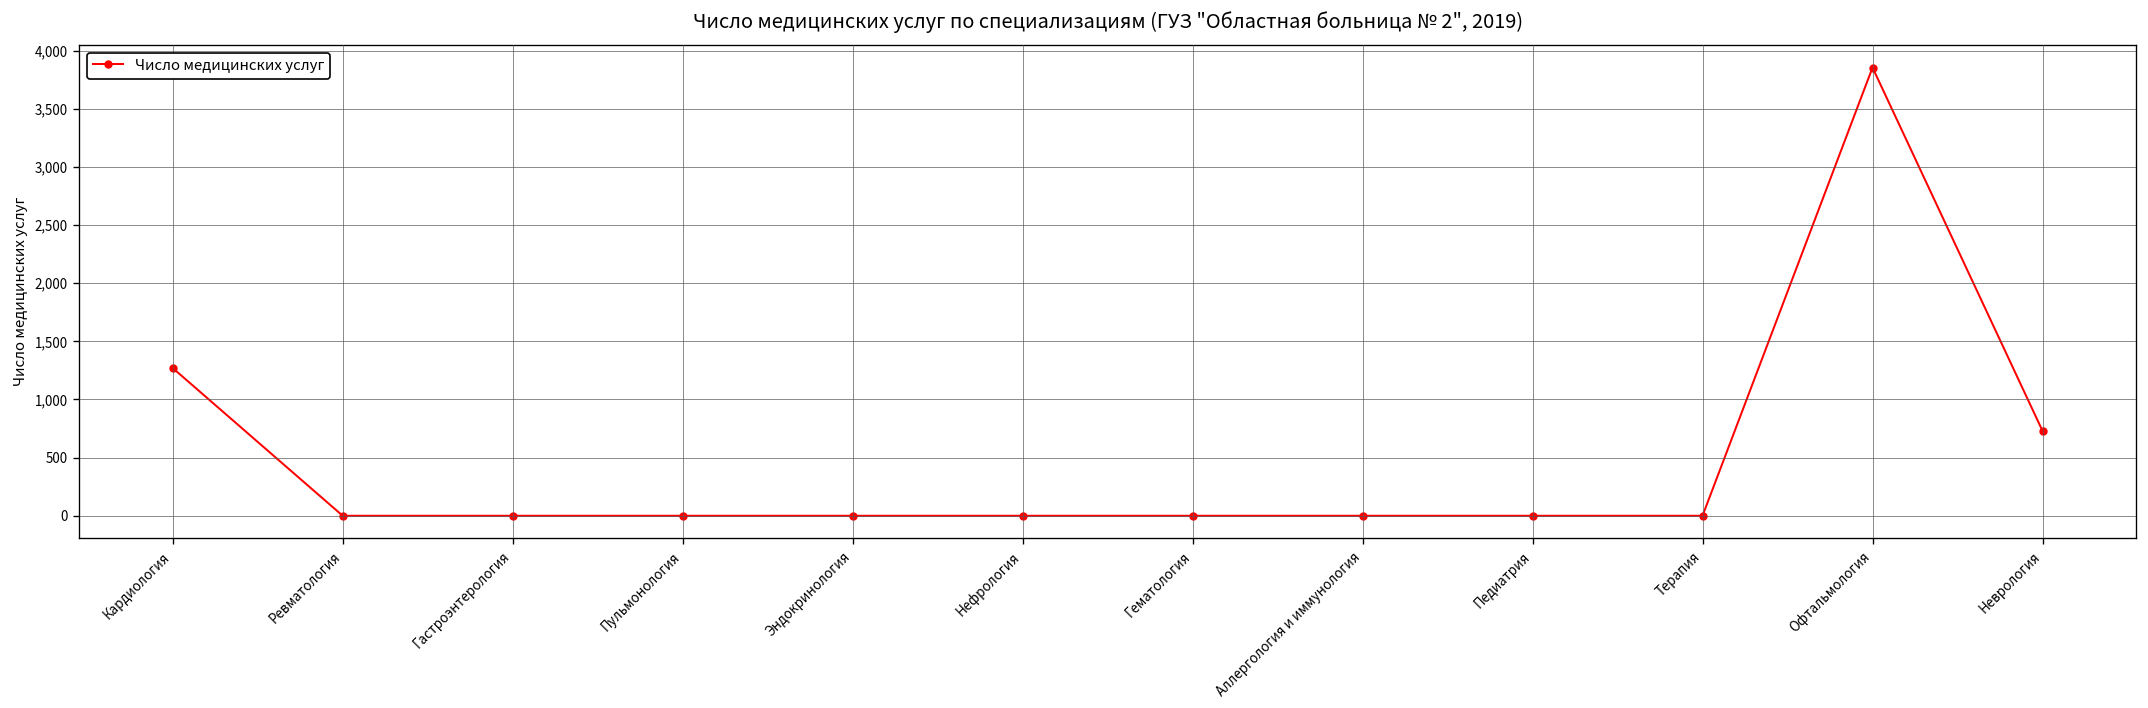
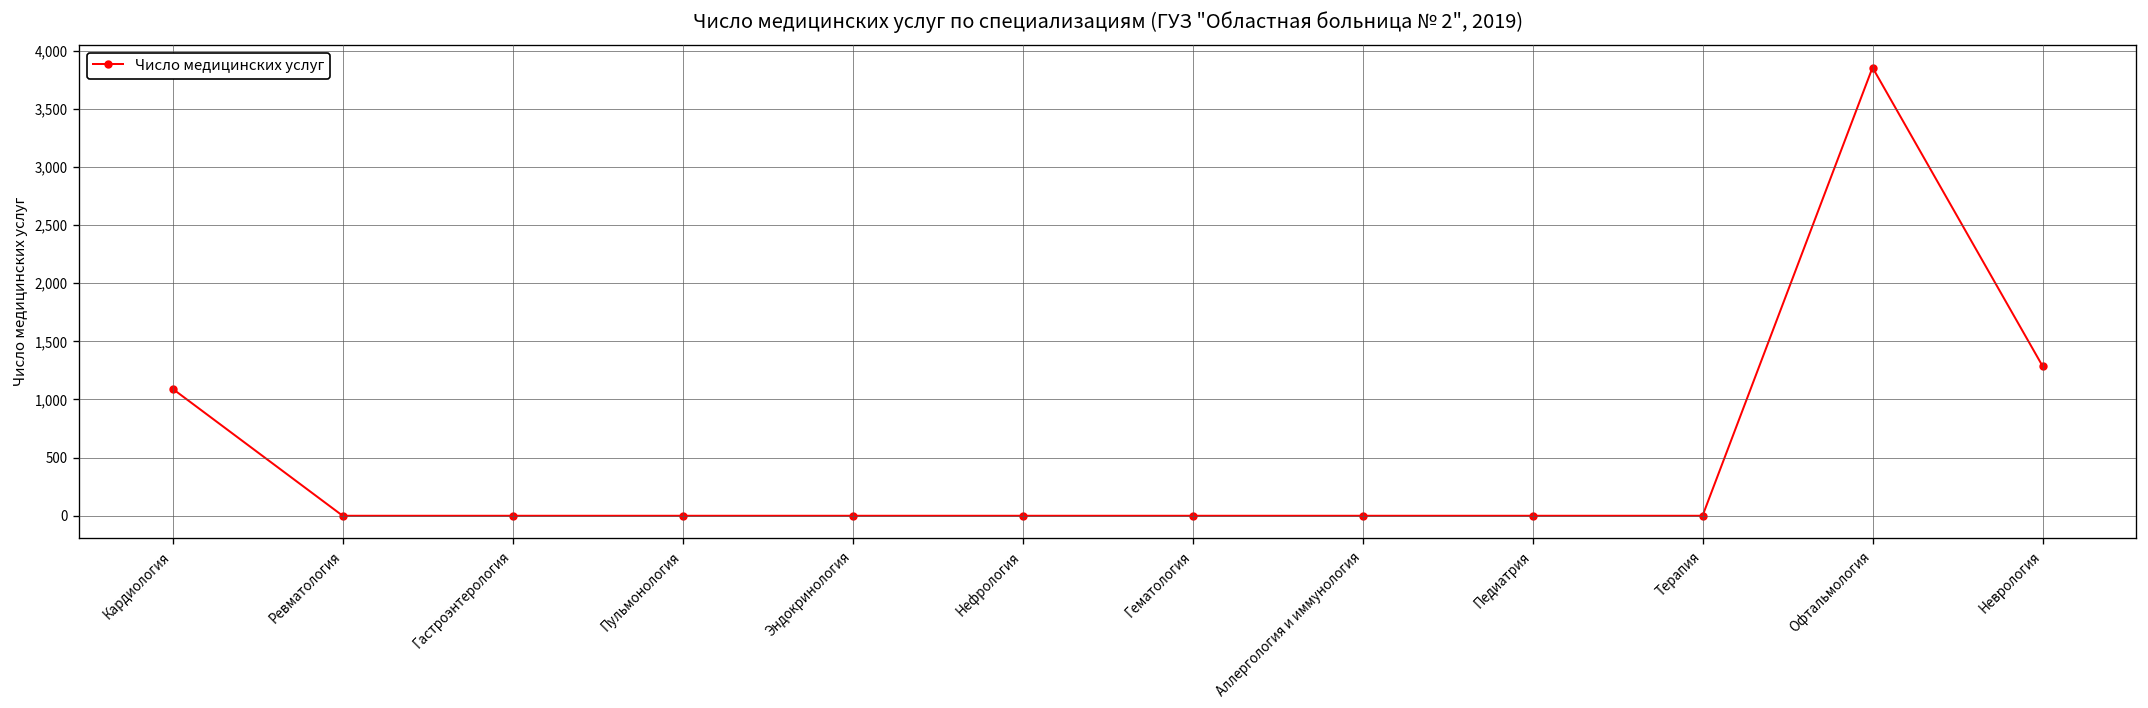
Кардиология: 1,300 -> 1,100
Неврология: 700 -> 1,300
